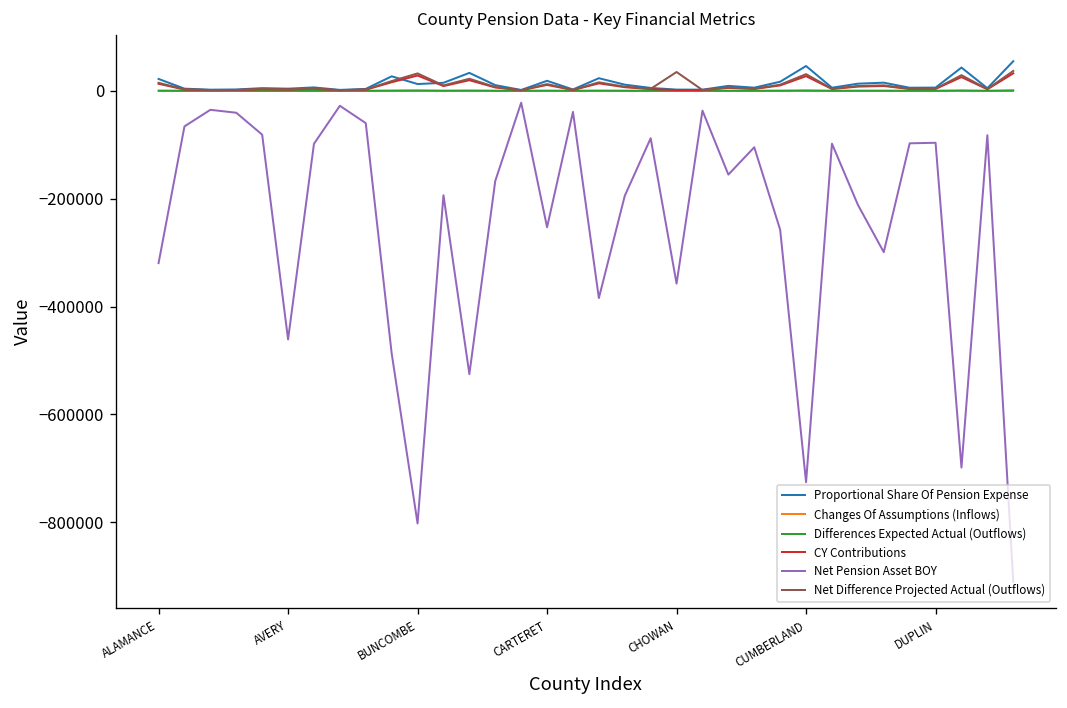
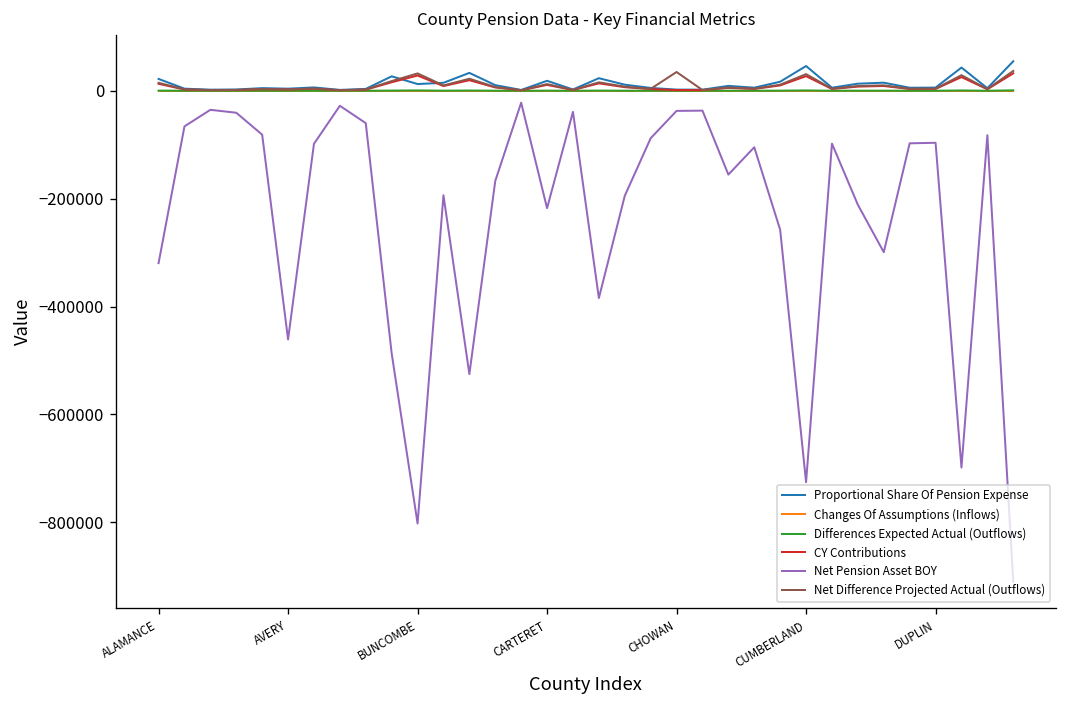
Net Pension Asset BOY, CARTERET: -250000 -> -220000
Net Pension Asset BOY, CHOWAN: -360000 -> -40000
